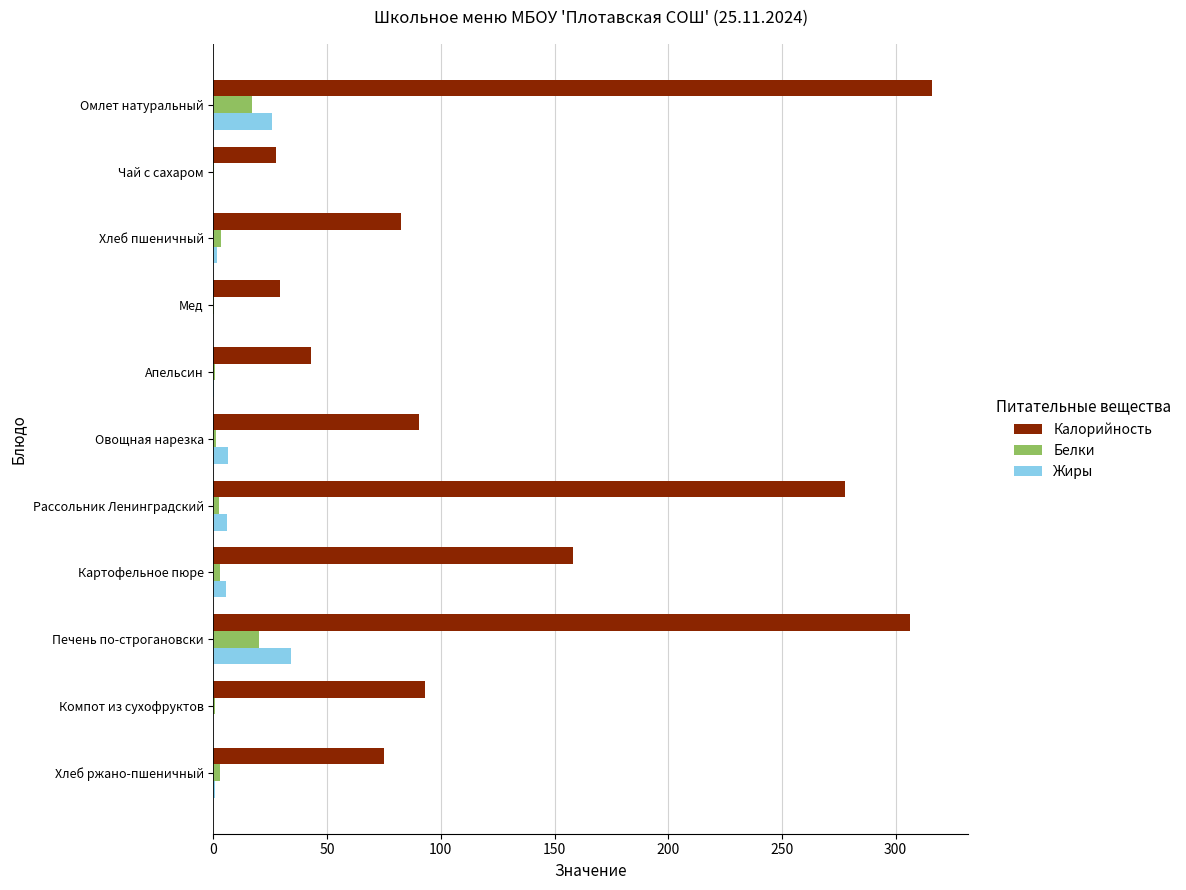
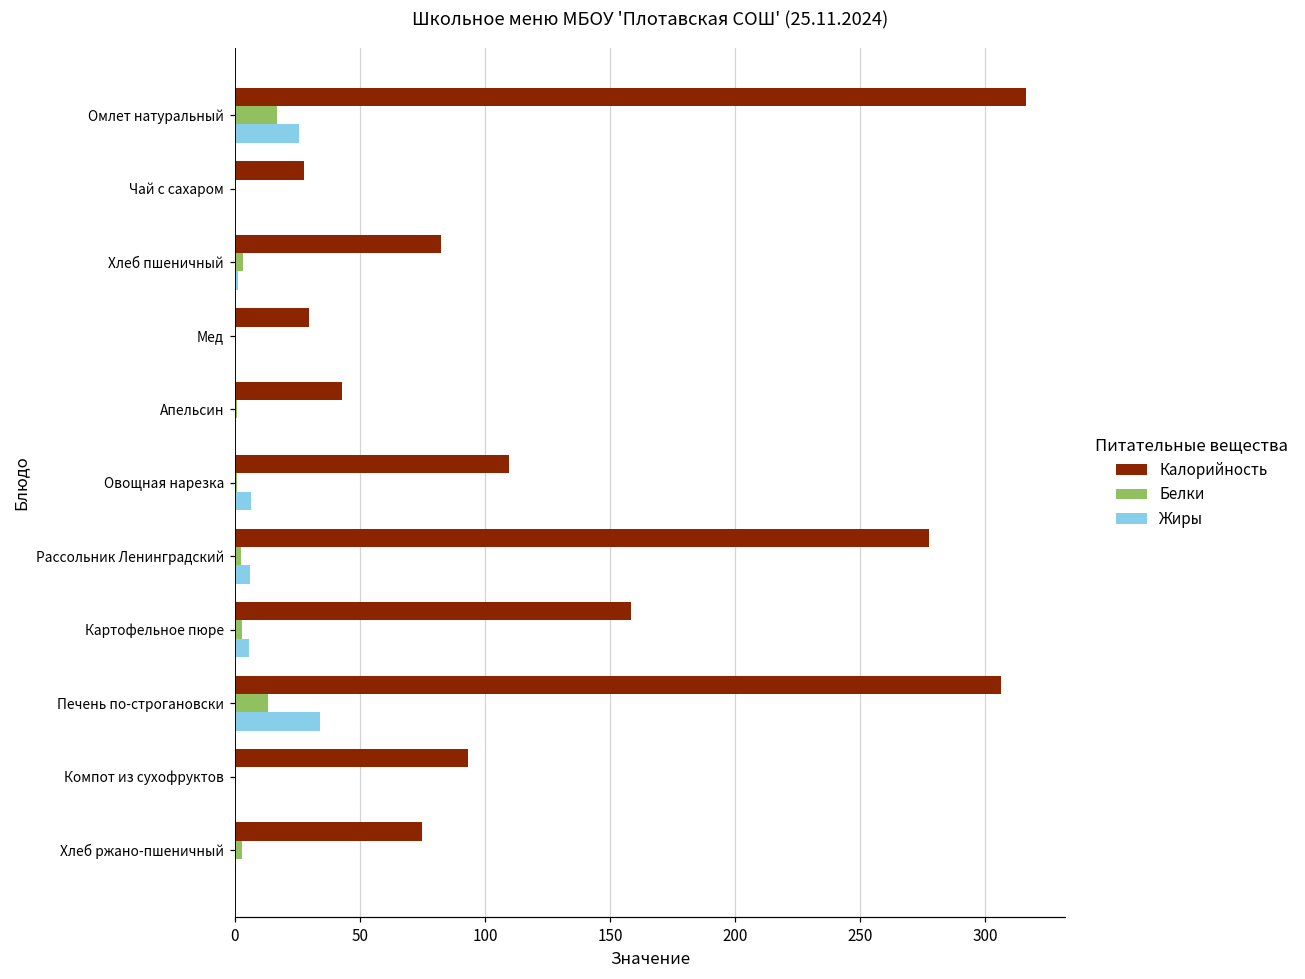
Калорийность, Овощная нарезка: 90 -> 110
Белки, Печень по-строгановски: 20 -> 13
